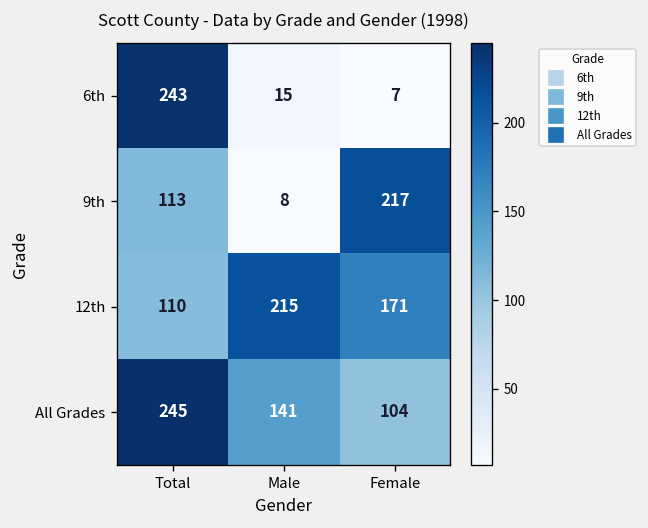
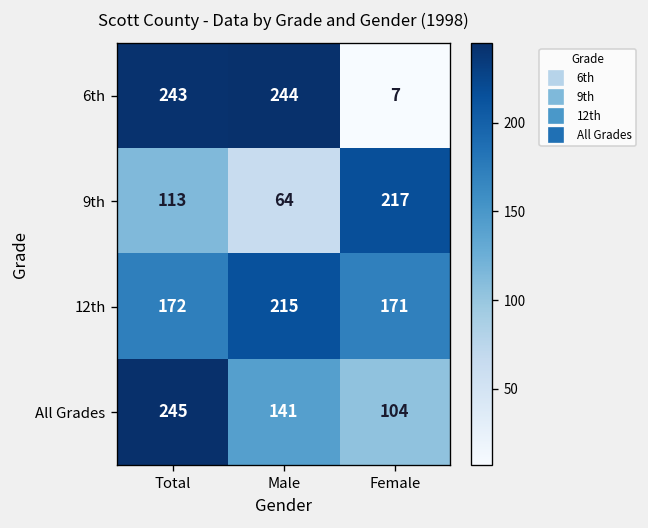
6th, Male: 15 -> 244
9th, Male: 8 -> 64
12th, Total: 110 -> 172
